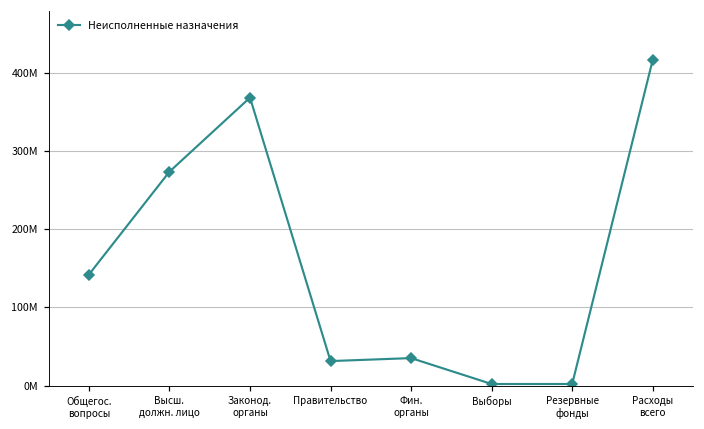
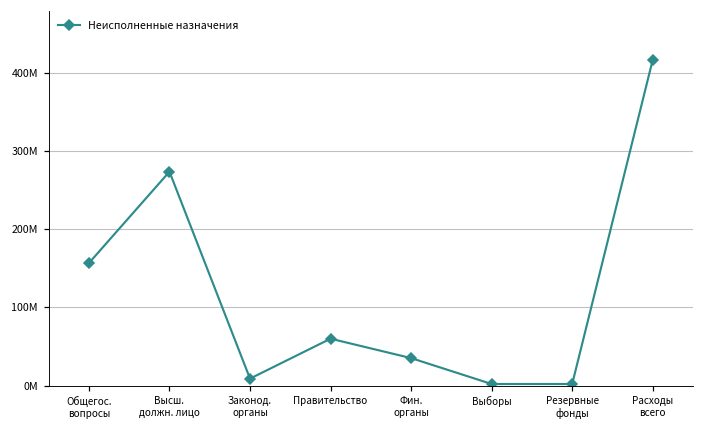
Общегос. вопросы: 140000000 -> 160000000
Законод. органы: 370000000 -> 10000000
Правительство: 30000000 -> 60000000
